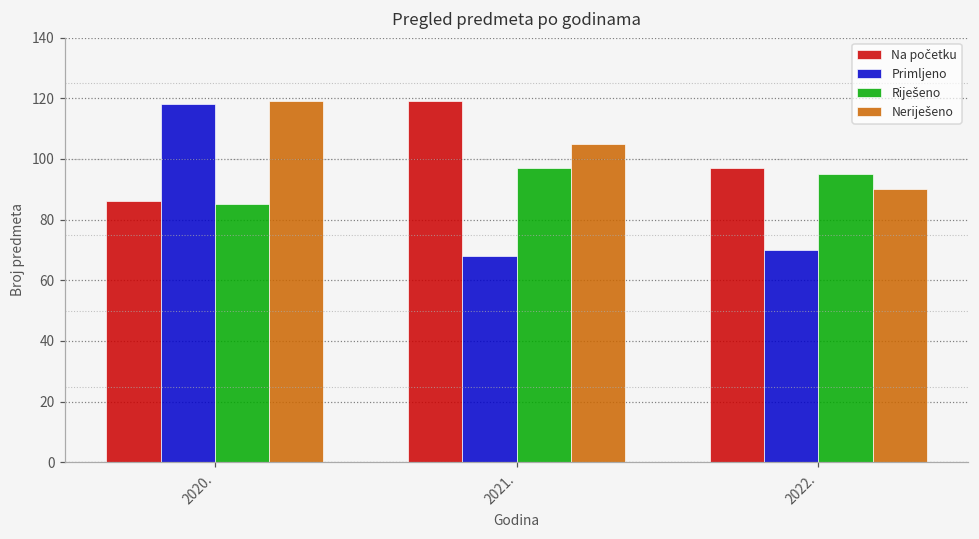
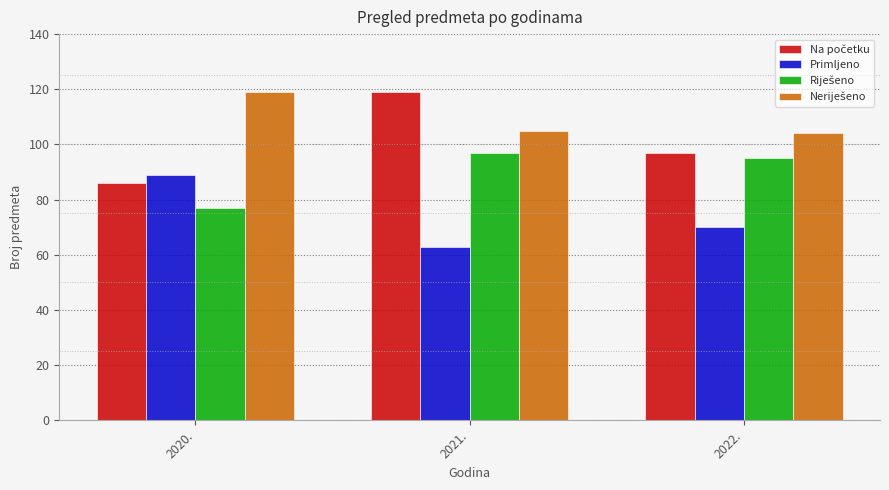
Primljeno, 2020.: 118 -> 89
Riješeno, 2020.: 85 -> 77
Primljeno, 2021.: 68 -> 63
Neriješeno, 2022.: 90 -> 104
